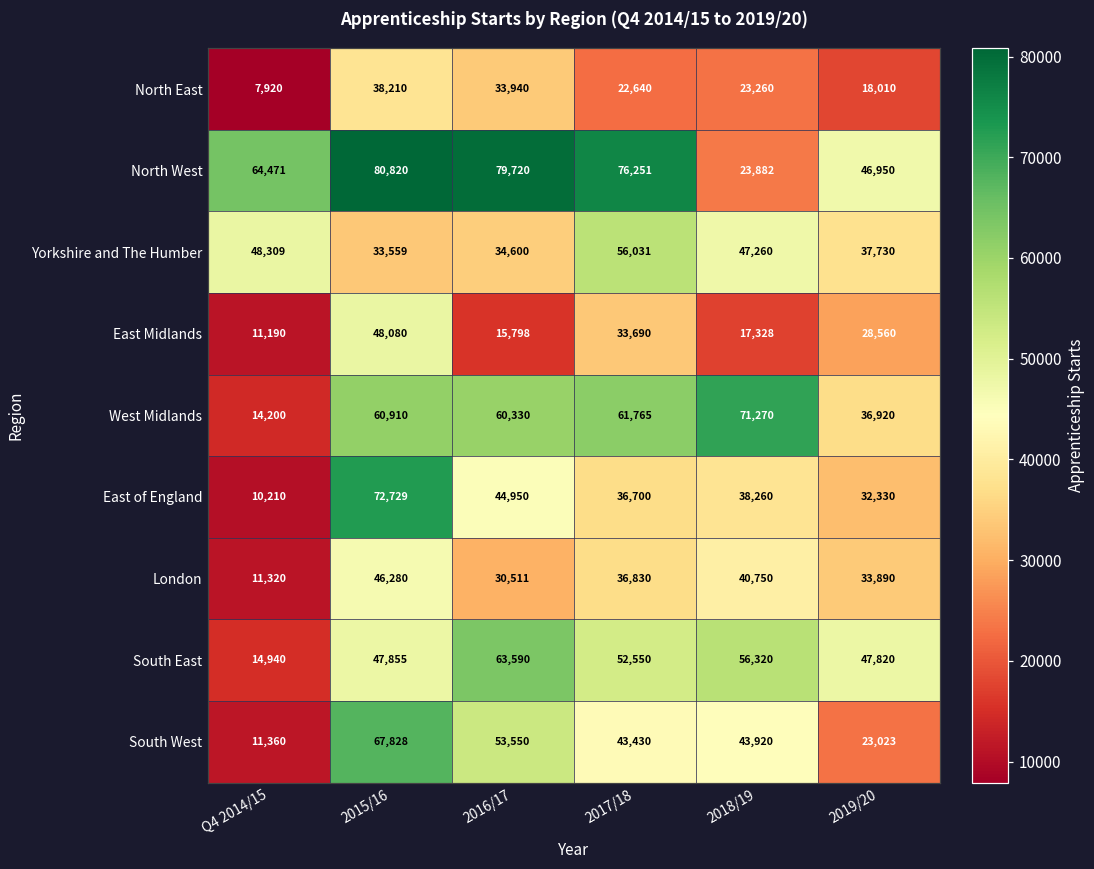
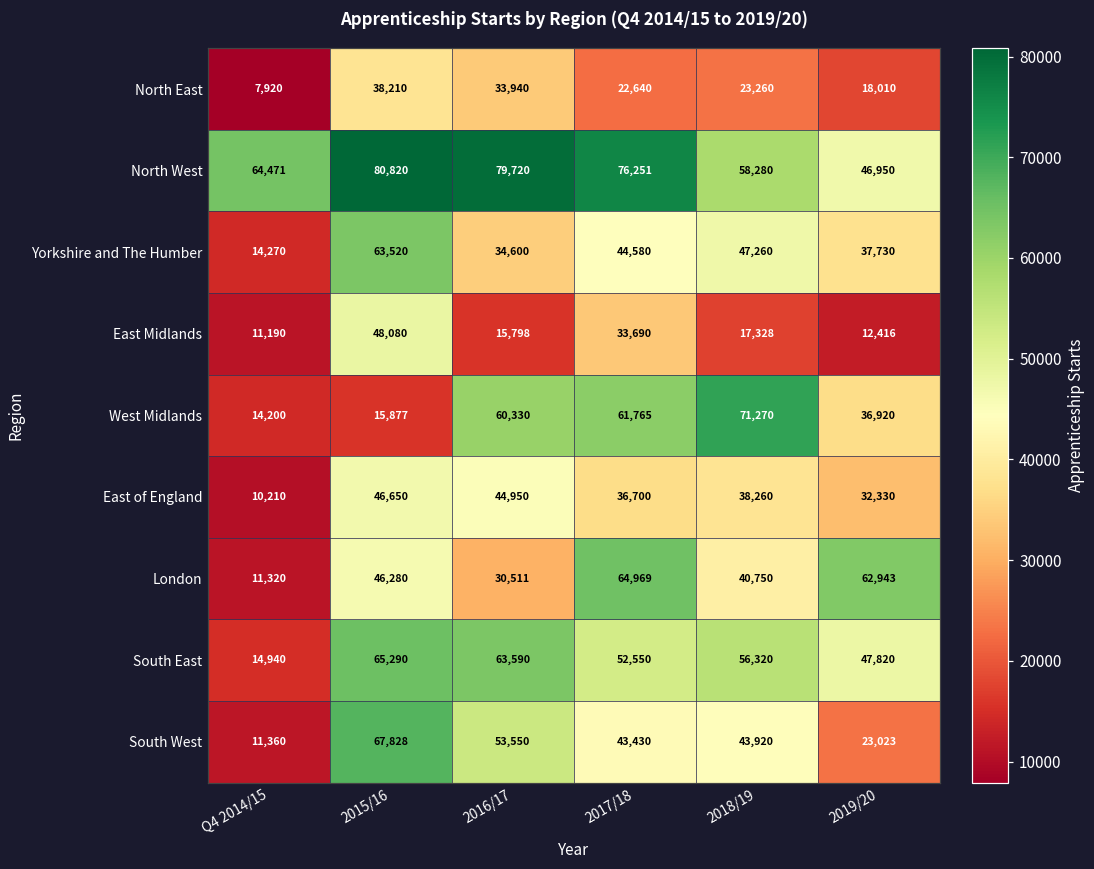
North West, 2018/19: 23,882 -> 58,280
Yorkshire and The Humber, Q4 2014/15: 48,309 -> 14,270
Yorkshire and The Humber, 2015/16: 33,559 -> 63,520
Yorkshire and The Humber, 2017/18: 56,031 -> 44,580
East Midlands, 2019/20: 28,560 -> 12,416
West Midlands, 2015/16: 60,910 -> 15,877
East of England, 2015/16: 72,729 -> 46,650
London, 2017/18: 36,830 -> 64,969
London, 2019/20: 33,890 -> 62,943
South East, 2015/16: 47,855 -> 65,290
